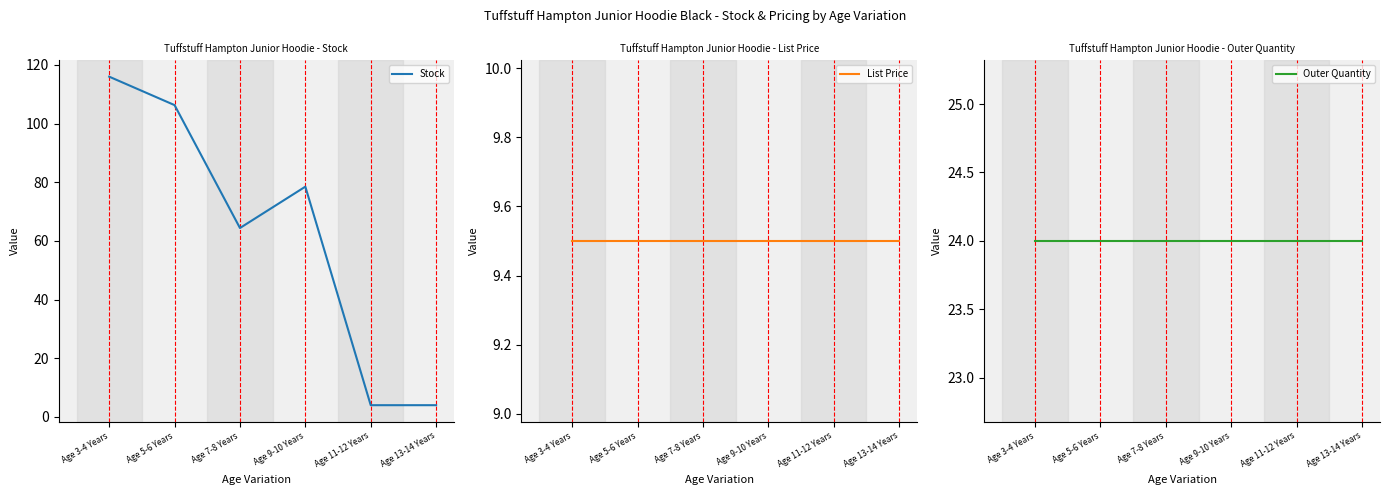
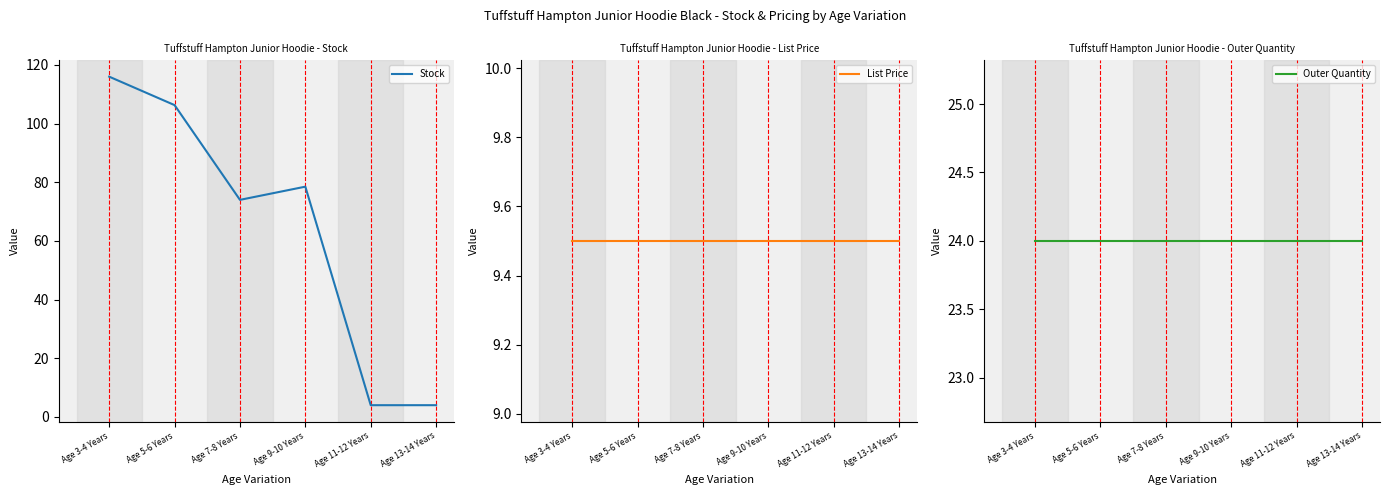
Tuffstuff Hampton Junior Hoodie - Stock, Age 7-8 Years: 64 -> 74
